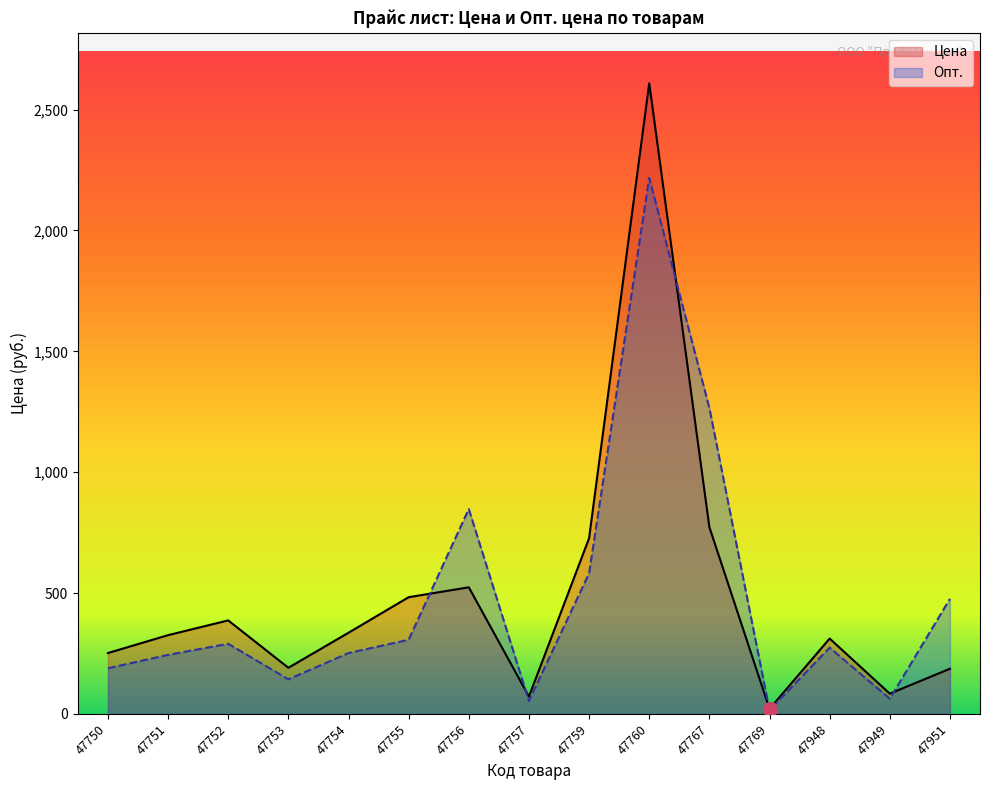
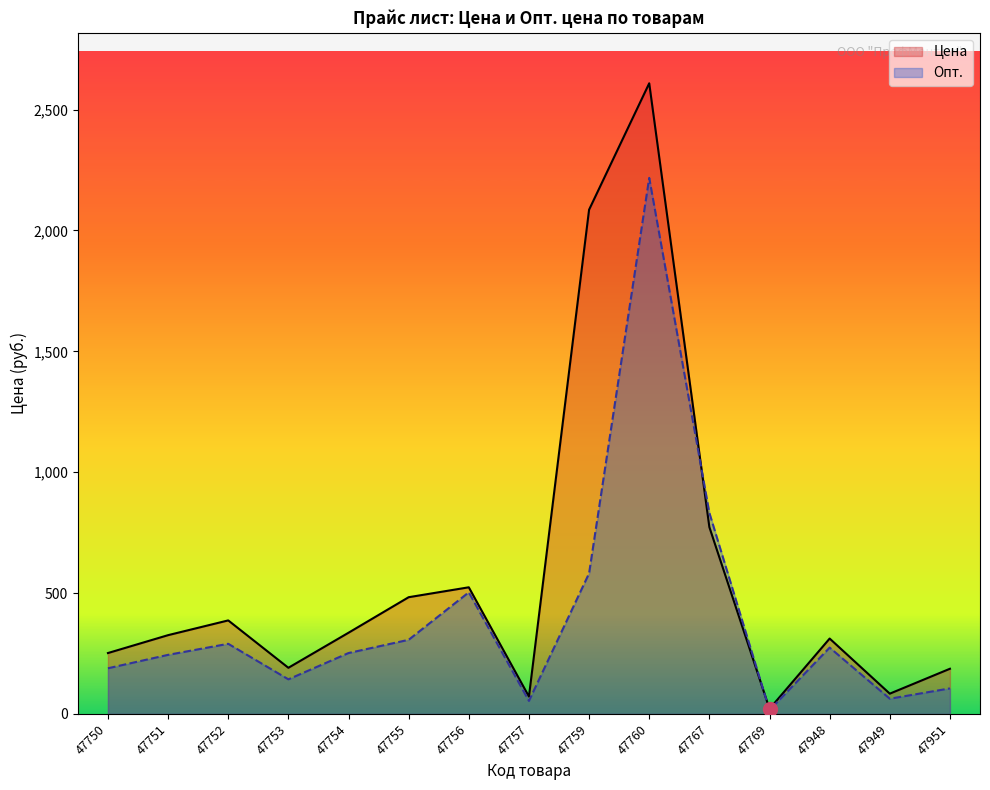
Опт., 47756: 850 -> 500
Цена, 47759: 730 -> 2,090
Опт., 47767: 1,270 -> 830
Опт., 47951: 480 -> 110
